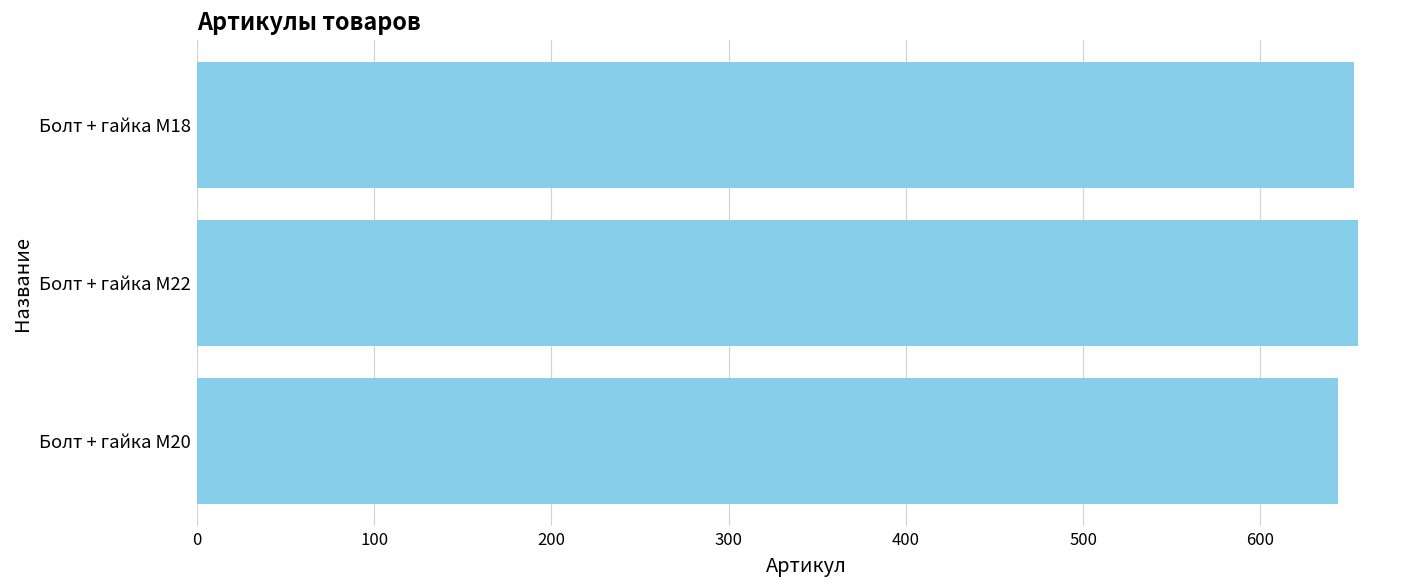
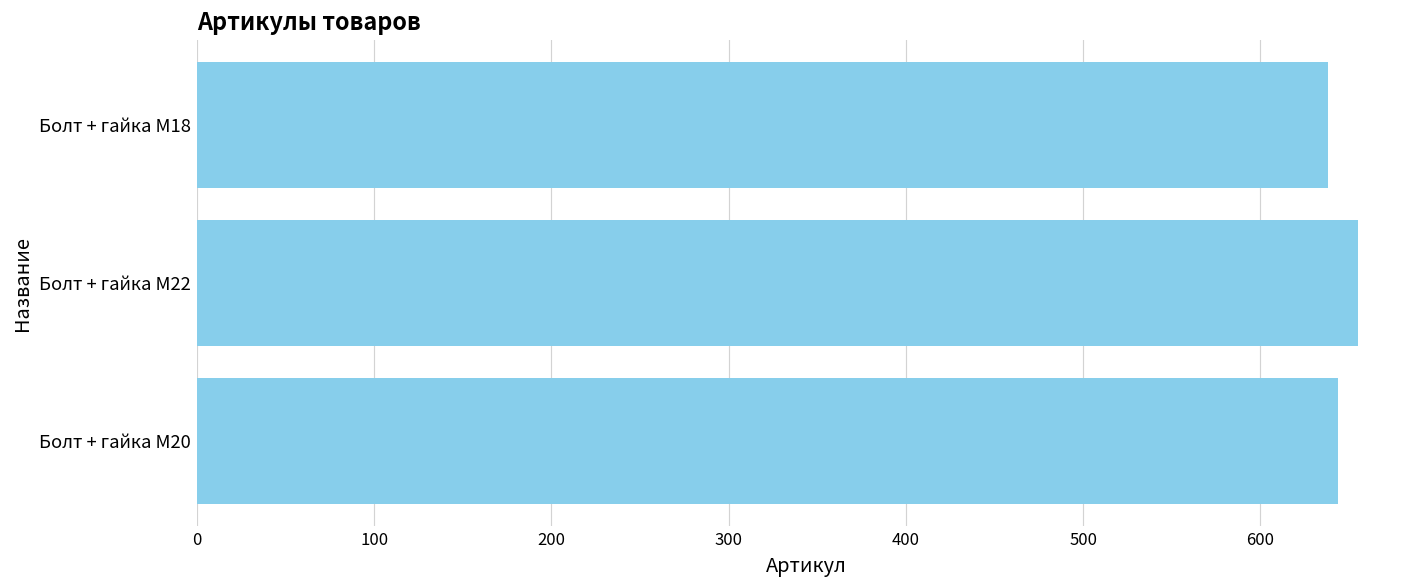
Болт + гайка M18: 653 -> 638
